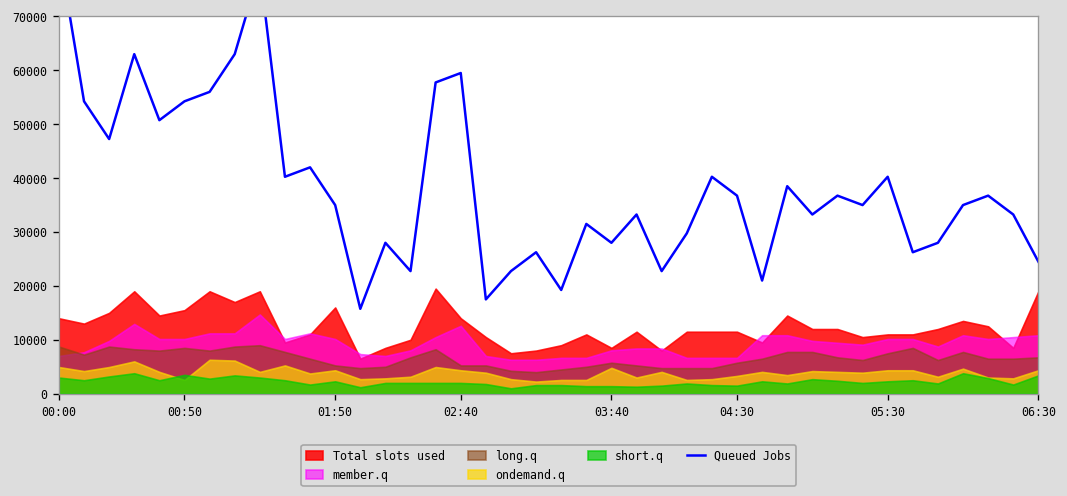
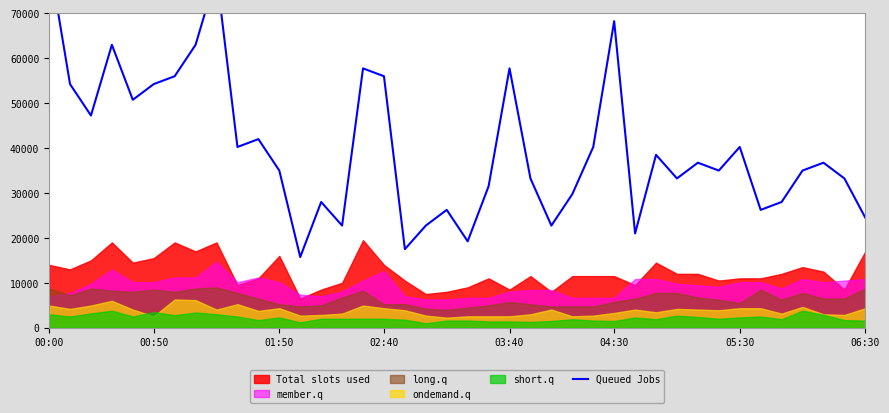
Queued Jobs, 02:40: 60000 -> 56000
Queued Jobs, 03:40: 28000 -> 58000
ondemand.q, 03:40: 5000 -> 3000
Queued Jobs, 04:30: 37000 -> 68000
long.q, 05:30: 8000 -> 6000
Total slots used, 06:30: 19000 -> 17000
long.q, 06:30: 7000 -> 9000
short.q, 06:30: 3000 -> 2000
